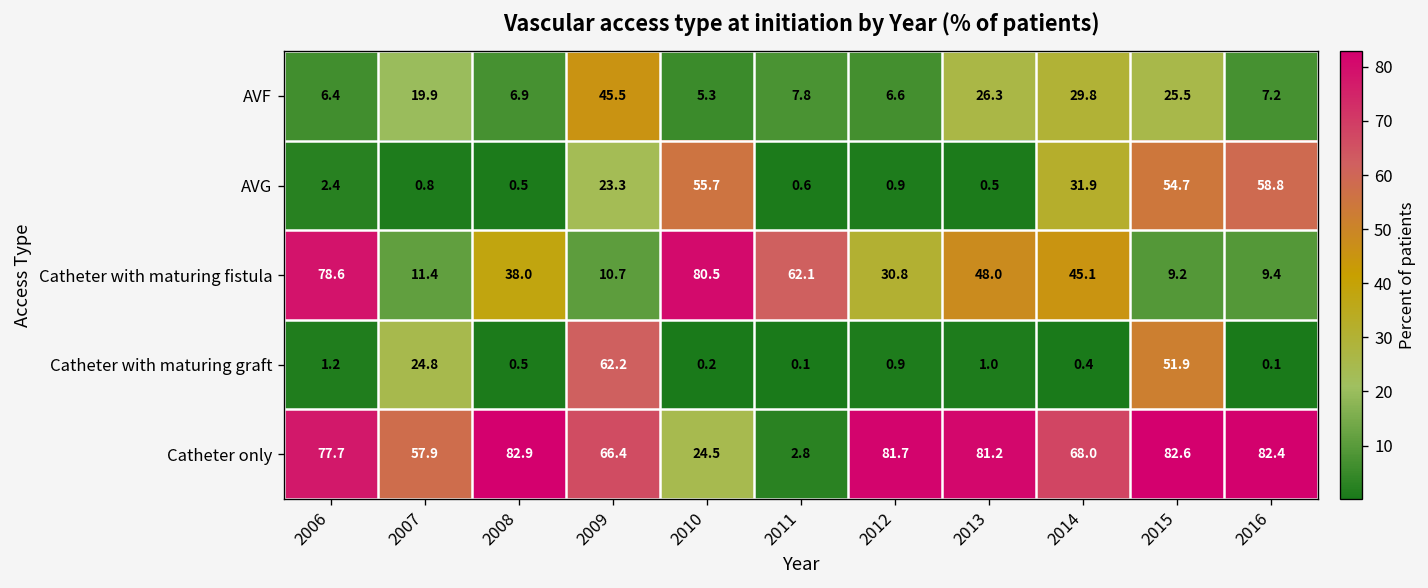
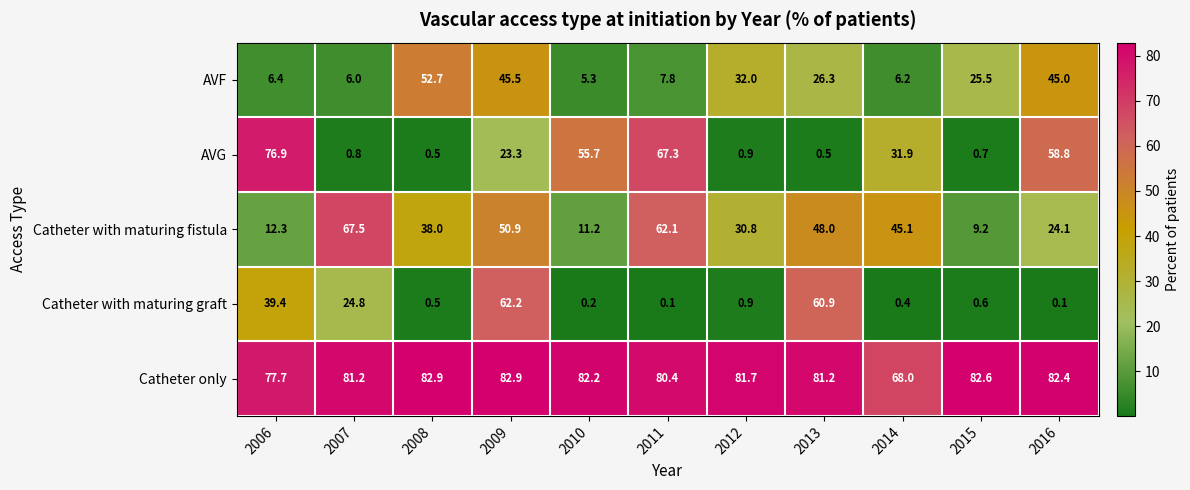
AVF, 2007: 19.9 -> 6.0
AVF, 2008: 6.9 -> 52.7
AVF, 2012: 6.6 -> 32.0
AVF, 2014: 29.8 -> 6.2
AVF, 2016: 7.2 -> 45.0
AVG, 2006: 2.4 -> 76.9
AVG, 2011: 0.6 -> 67.3
AVG, 2015: 54.7 -> 0.7
Catheter with maturing fistula, 2006: 78.6 -> 12.3
Catheter with maturing fistula, 2007: 11.4 -> 67.5
Catheter with maturing fistula, 2009: 10.7 -> 50.9
Catheter with maturing fistula, 2010: 80.5 -> 11.2
Catheter with maturing fistula, 2016: 9.4 -> 24.1
Catheter with maturing graft, 2006: 1.2 -> 39.4
Catheter with maturing graft, 2013: 1.0 -> 60.9
Catheter with maturing graft, 2015: 51.9 -> 0.6
Catheter only, 2007: 57.9 -> 81.2
Catheter only, 2009: 66.4 -> 82.9
Catheter only, 2010: 24.5 -> 82.2
Catheter only, 2011: 2.8 -> 80.4
